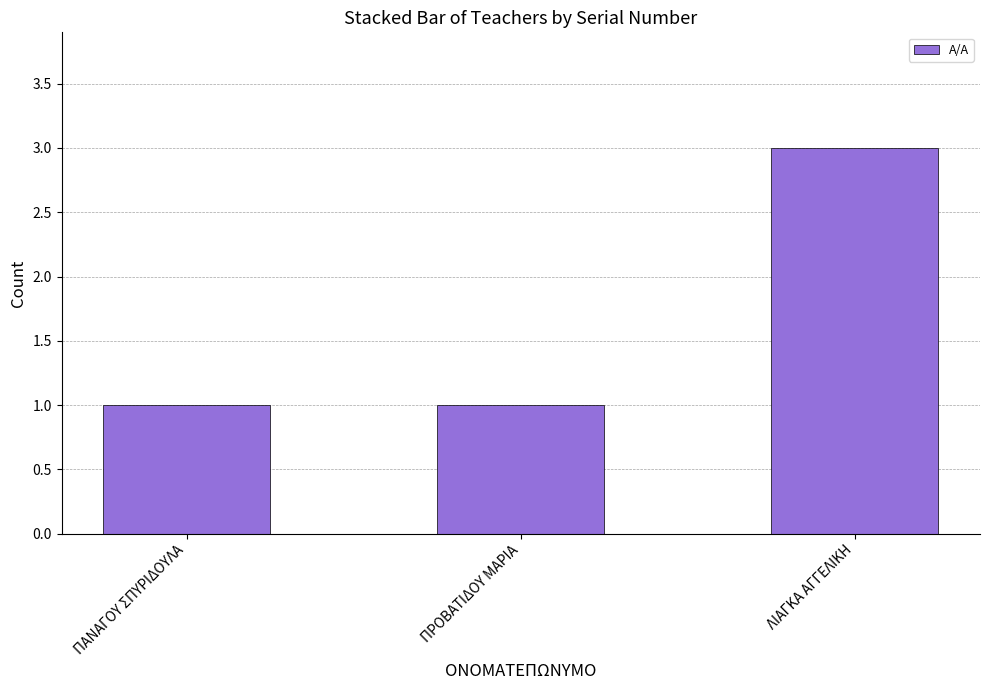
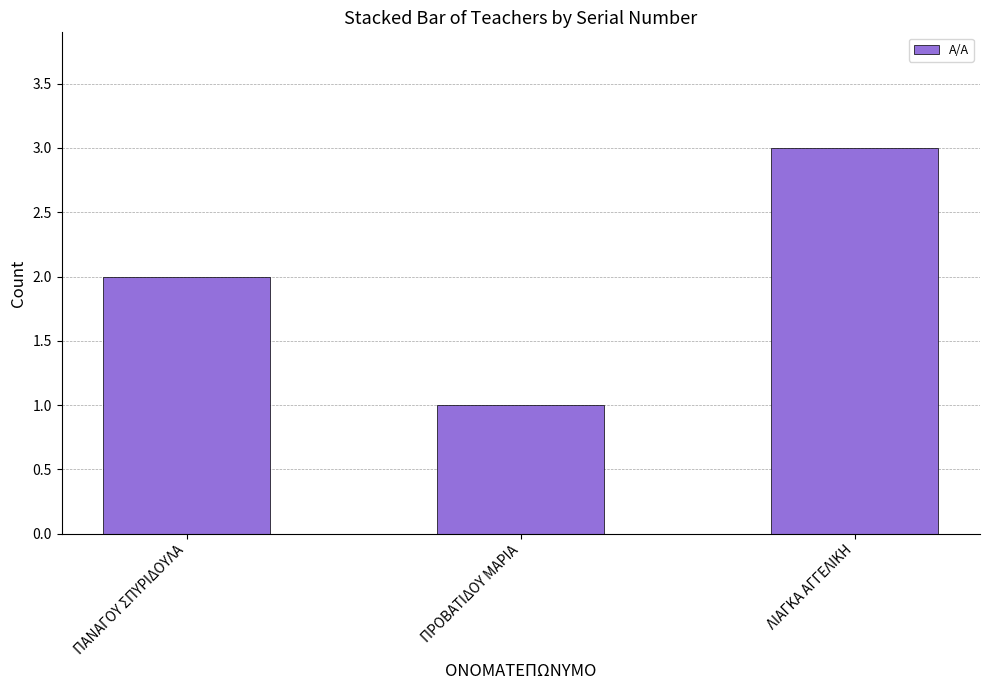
ΠΑΝΑΓΟΥ ΣΠΥΡΙΔΟΥΛΑ: 1 -> 2
